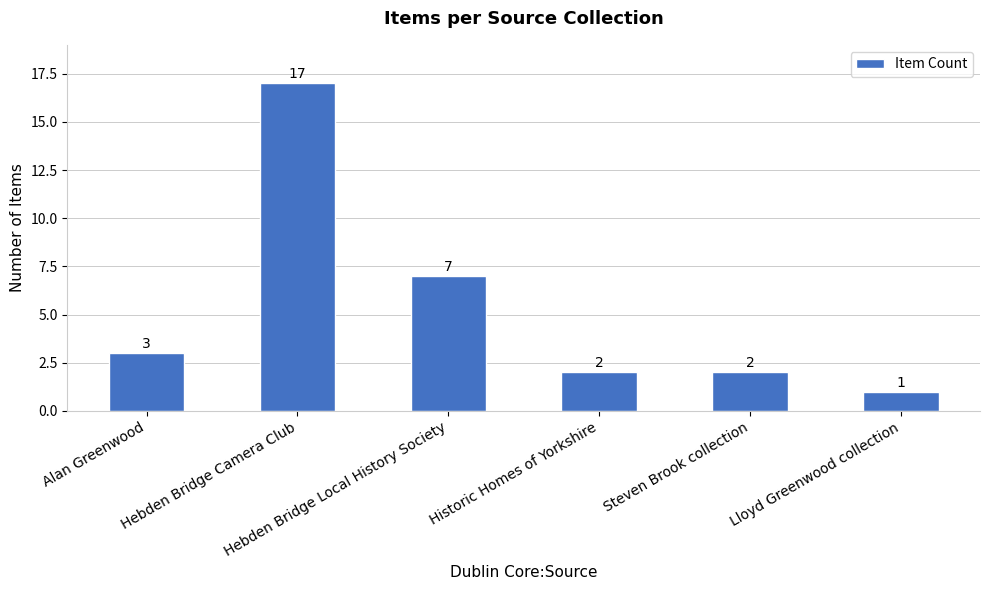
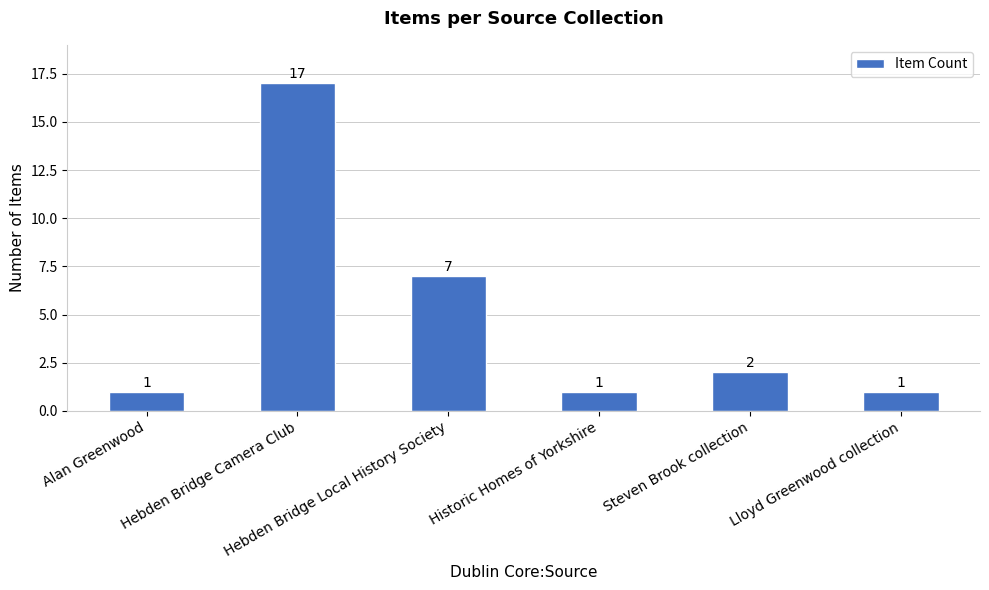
Alan Greenwood: 3 -> 1
Historic Homes of Yorkshire: 2 -> 1
